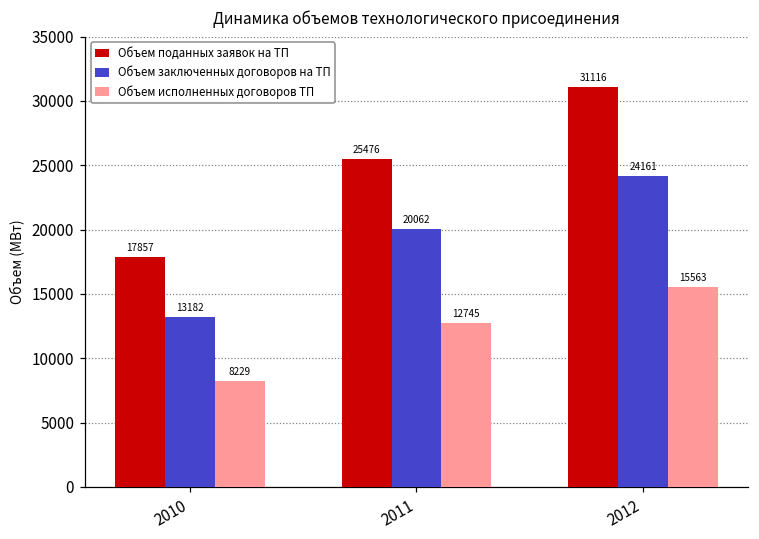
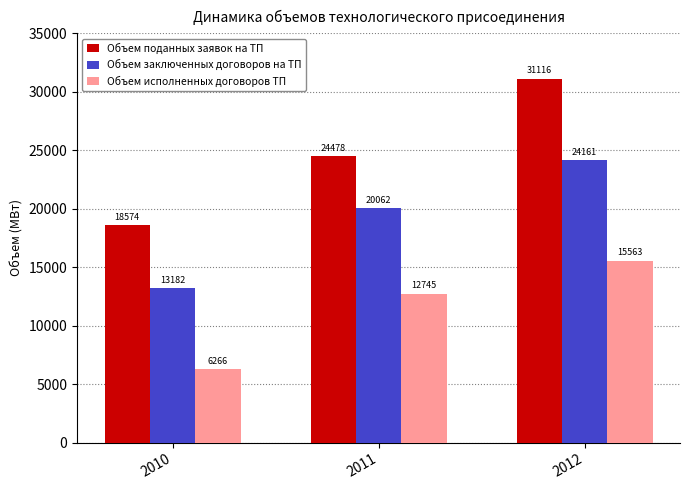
Объем поданных заявок на ТП, 2010: 17857 -> 18574
Объем исполненных договоров ТП, 2010: 8229 -> 6266
Объем поданных заявок на ТП, 2011: 25476 -> 24478
